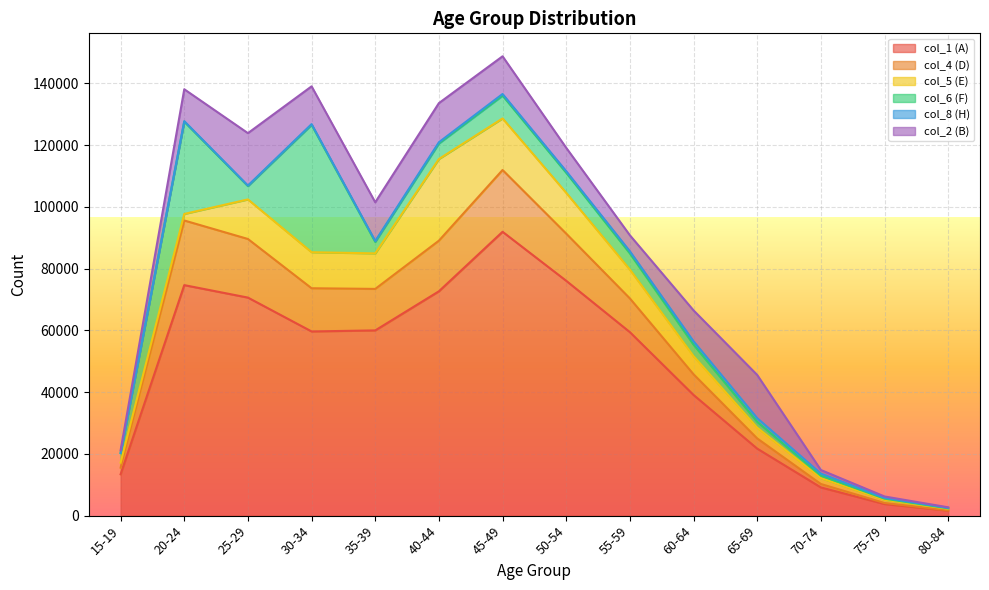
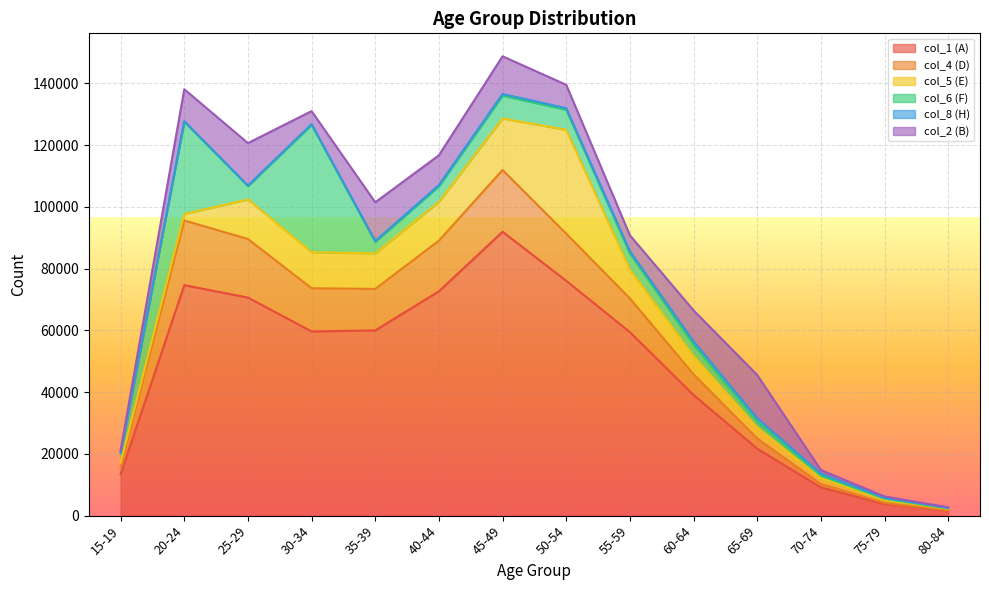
col_2 (B), 25-29: 17000 -> 14000
col_2 (B), 30-34: 12000 -> 4000
col_5 (E), 40-44: 26000 -> 13000
col_2 (B), 40-44: 13000 -> 10000
col_5 (E), 50-54: 13000 -> 34000
